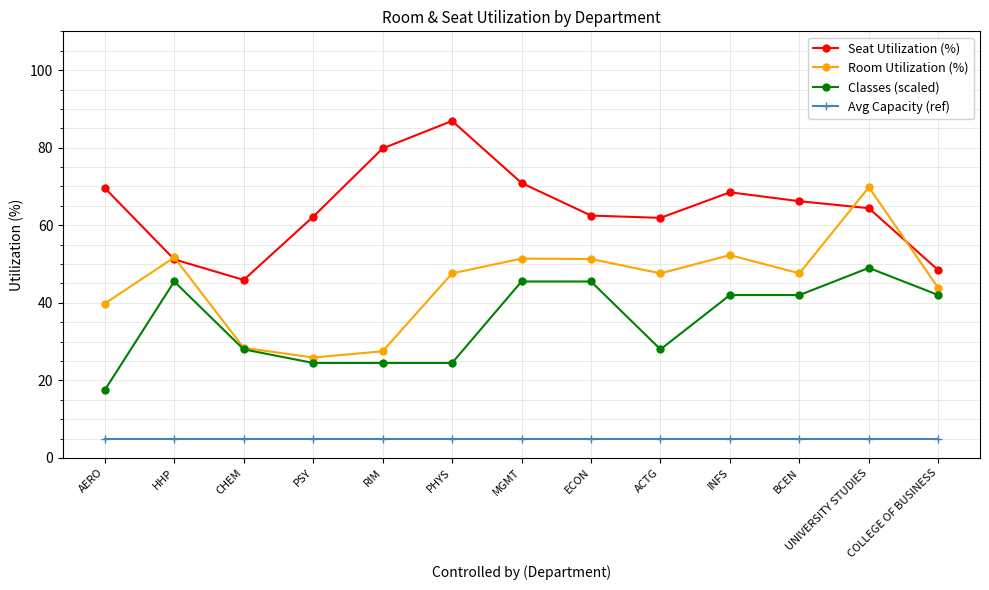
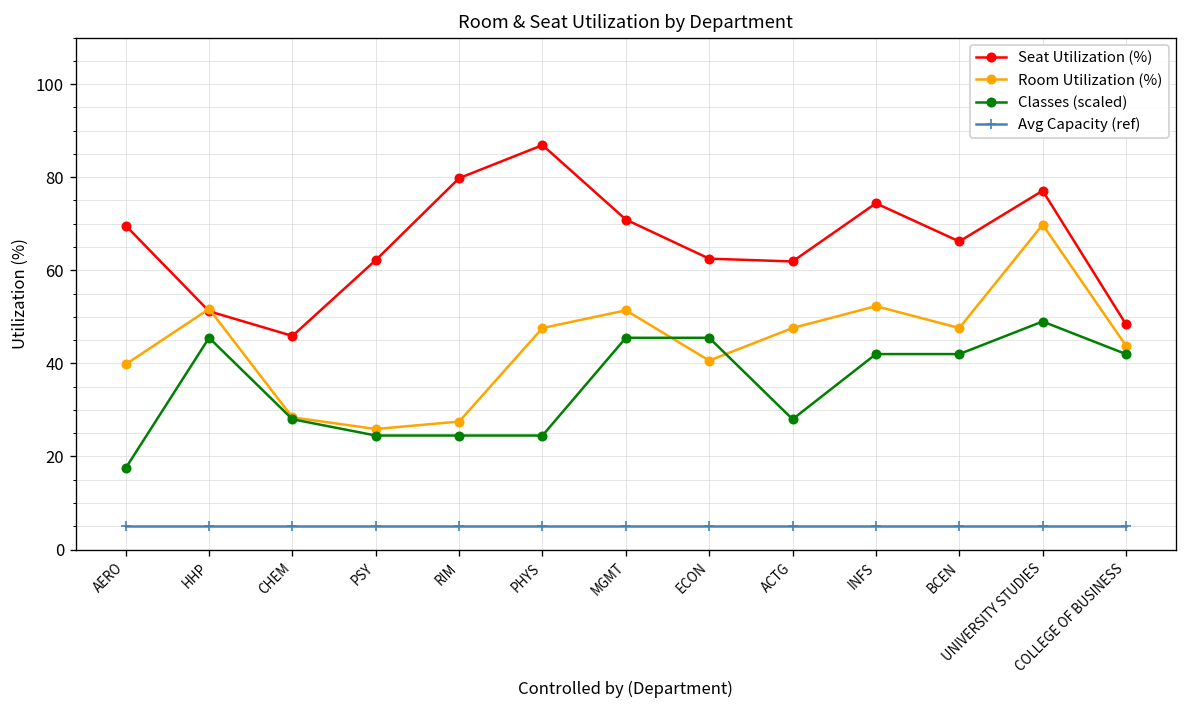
Room Utilization (%), ECON: 51 -> 41
Seat Utilization (%), INFS: 69 -> 74
Seat Utilization (%), UNIVERSITY STUDIES: 64 -> 77
